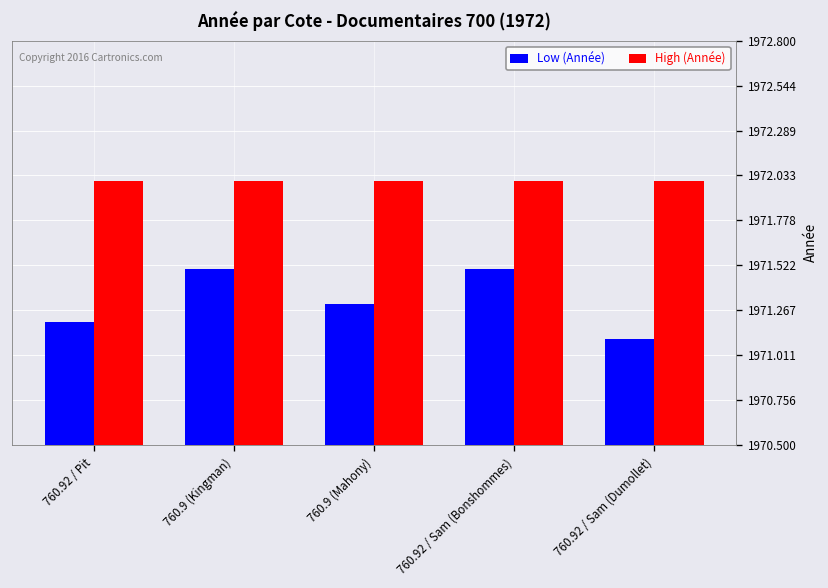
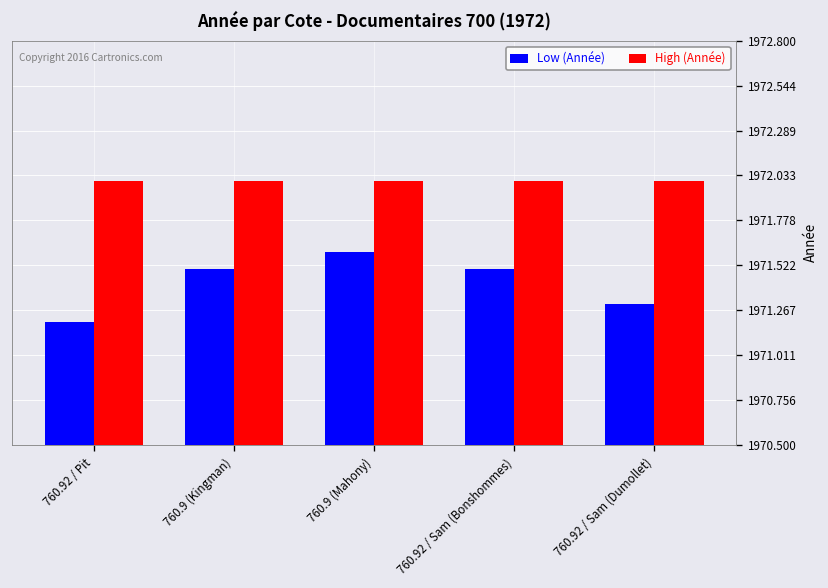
Low (Année), 760.9 (Mahony): 1971.3 -> 1971.6
Low (Année), 760.92 / Sam (Dumollet): 1971.1 -> 1971.3
